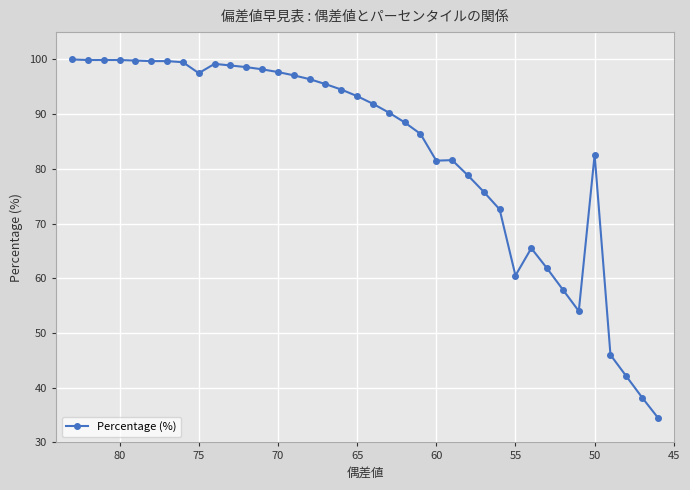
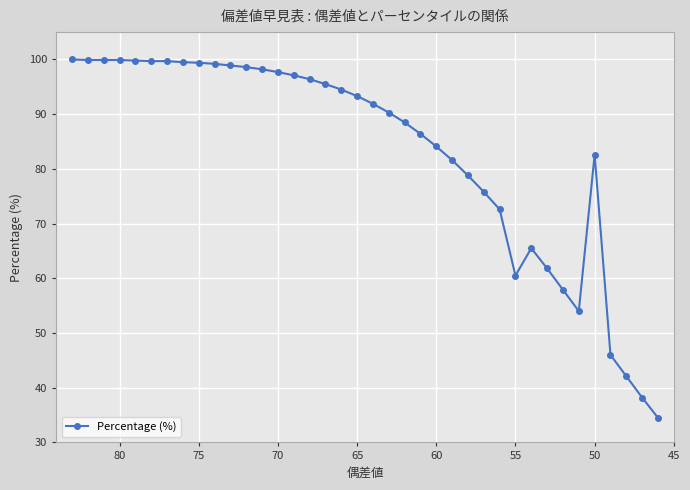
75: 98 -> 99
60: 82 -> 84
